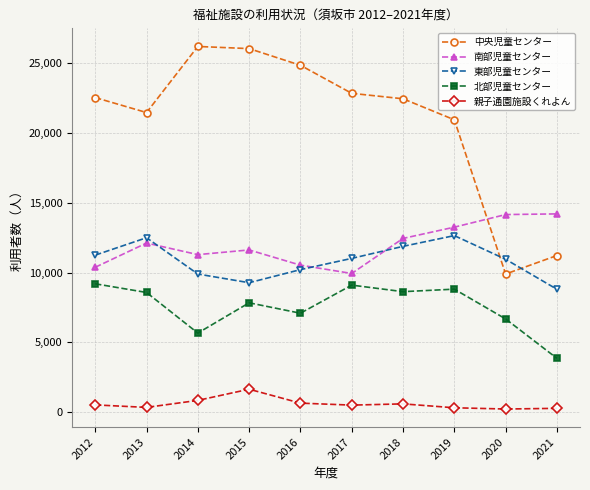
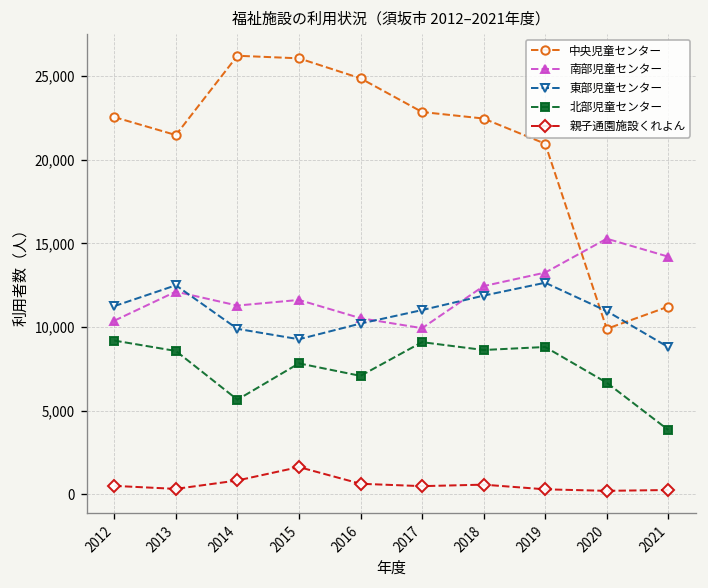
南部児童センター, 2020: 14,200 -> 15,300
